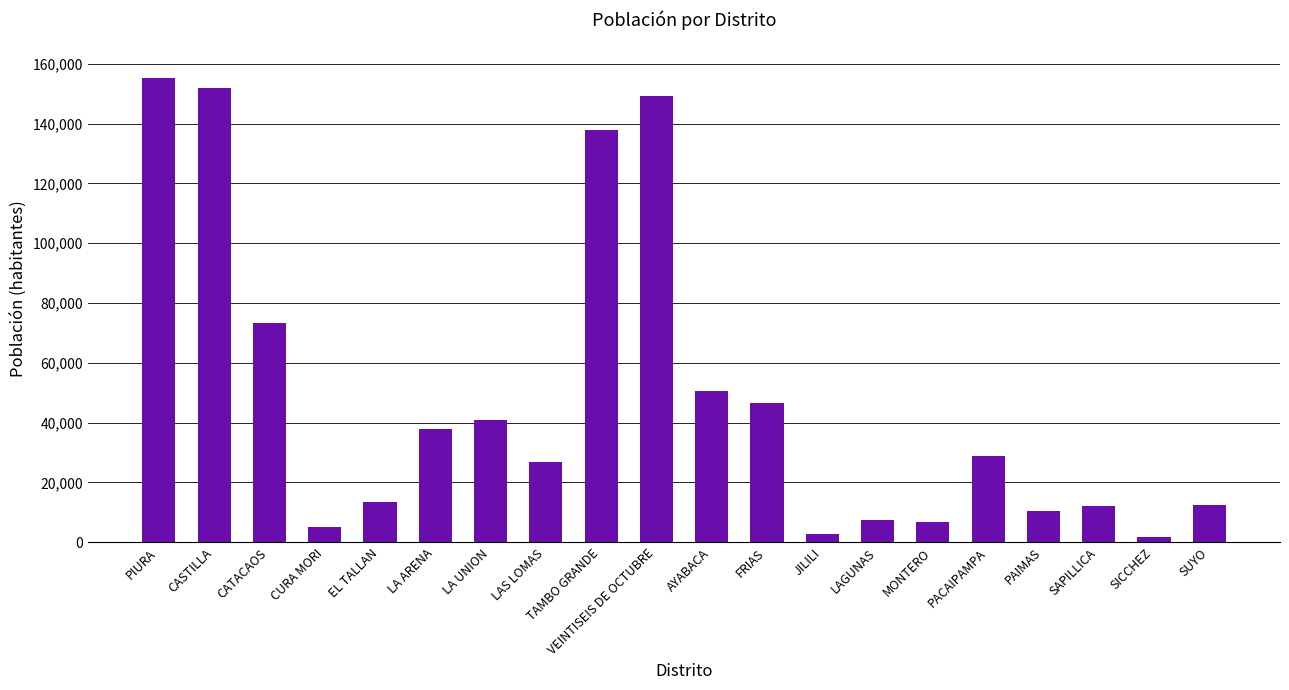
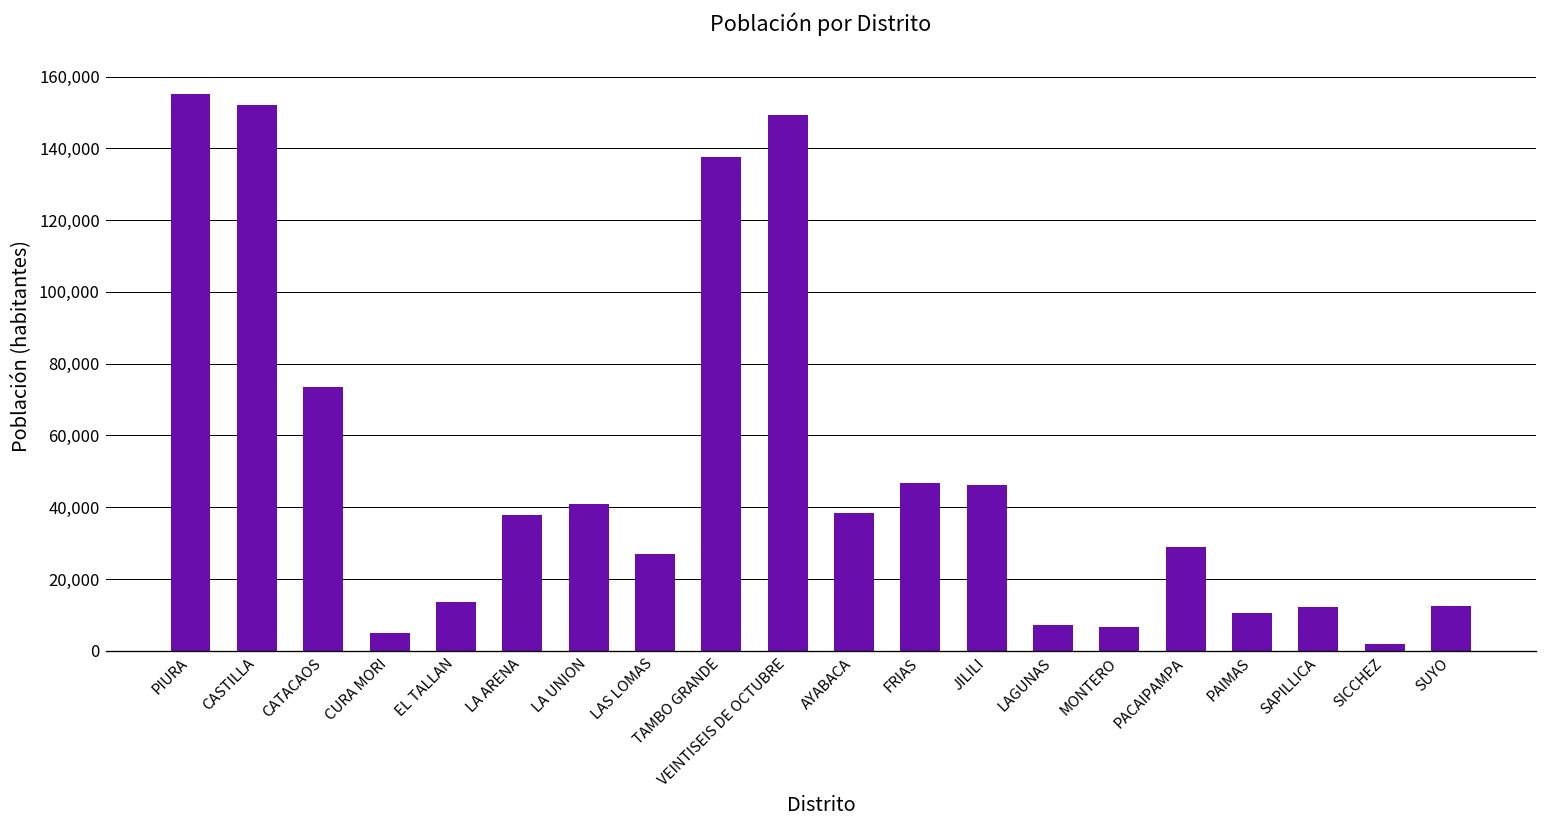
AYABACA: 51,000 -> 39,000
JILILI: 3,000 -> 46,000
